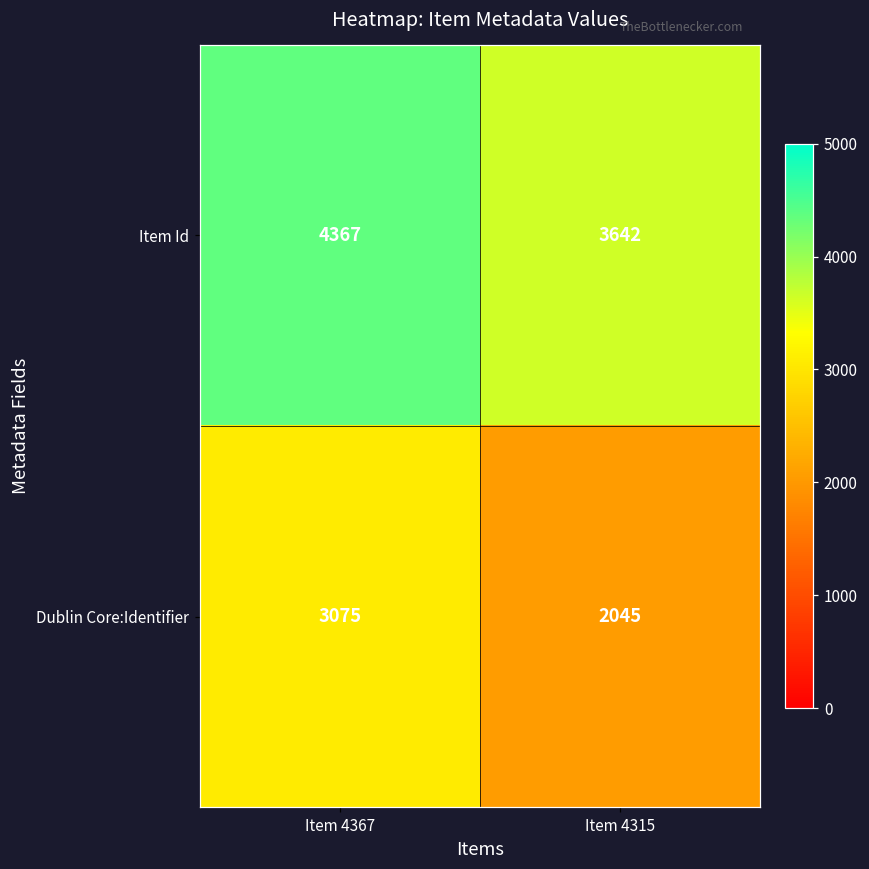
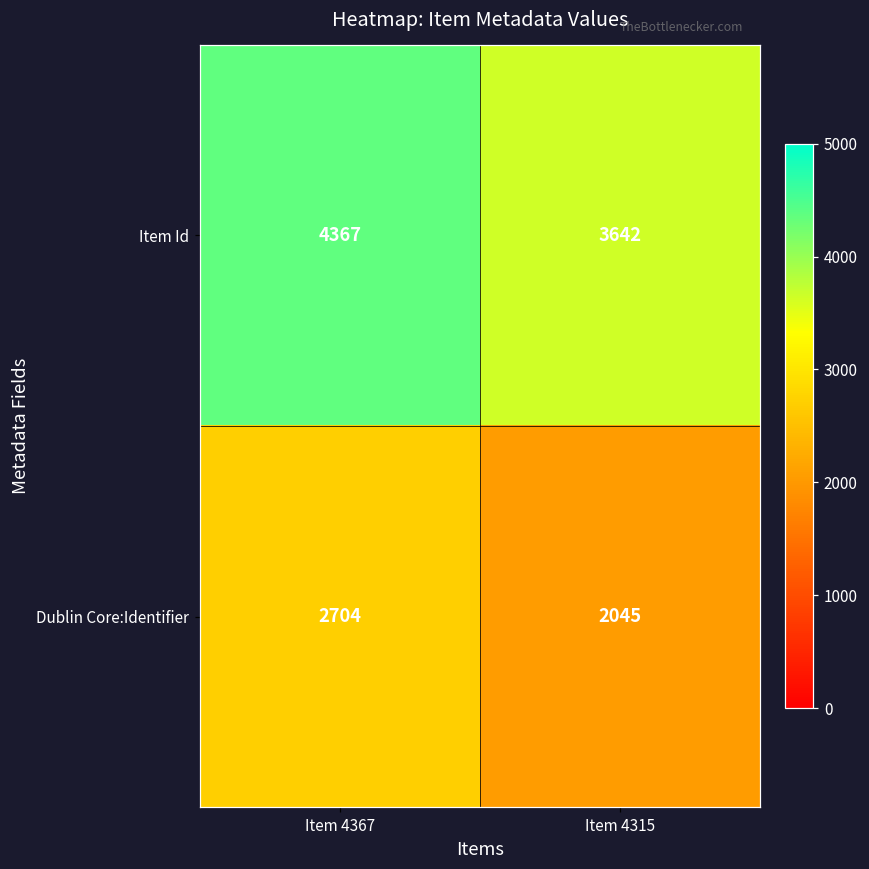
Dublin Core:Identifier, Item 4367: 3075 -> 2704
